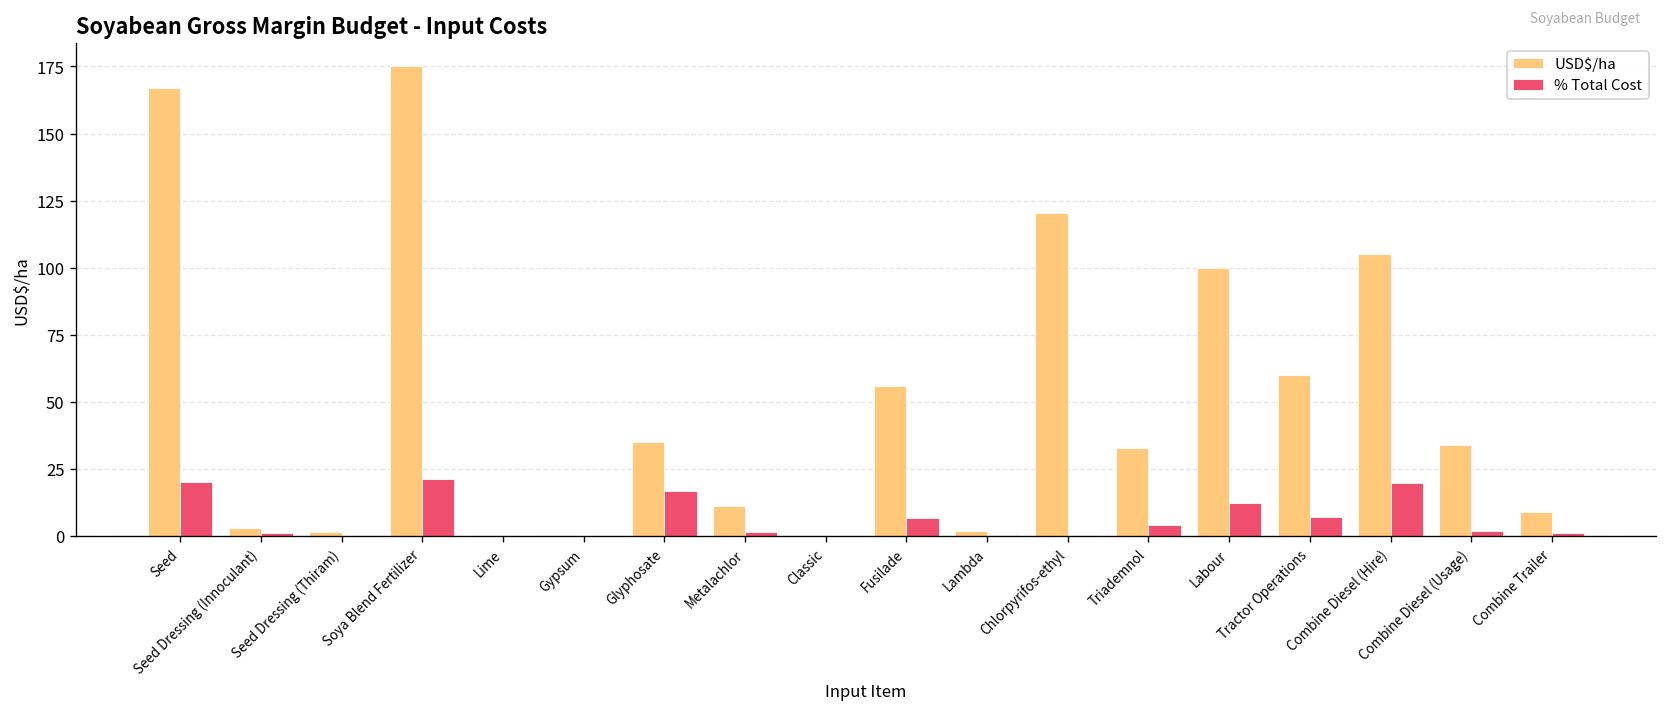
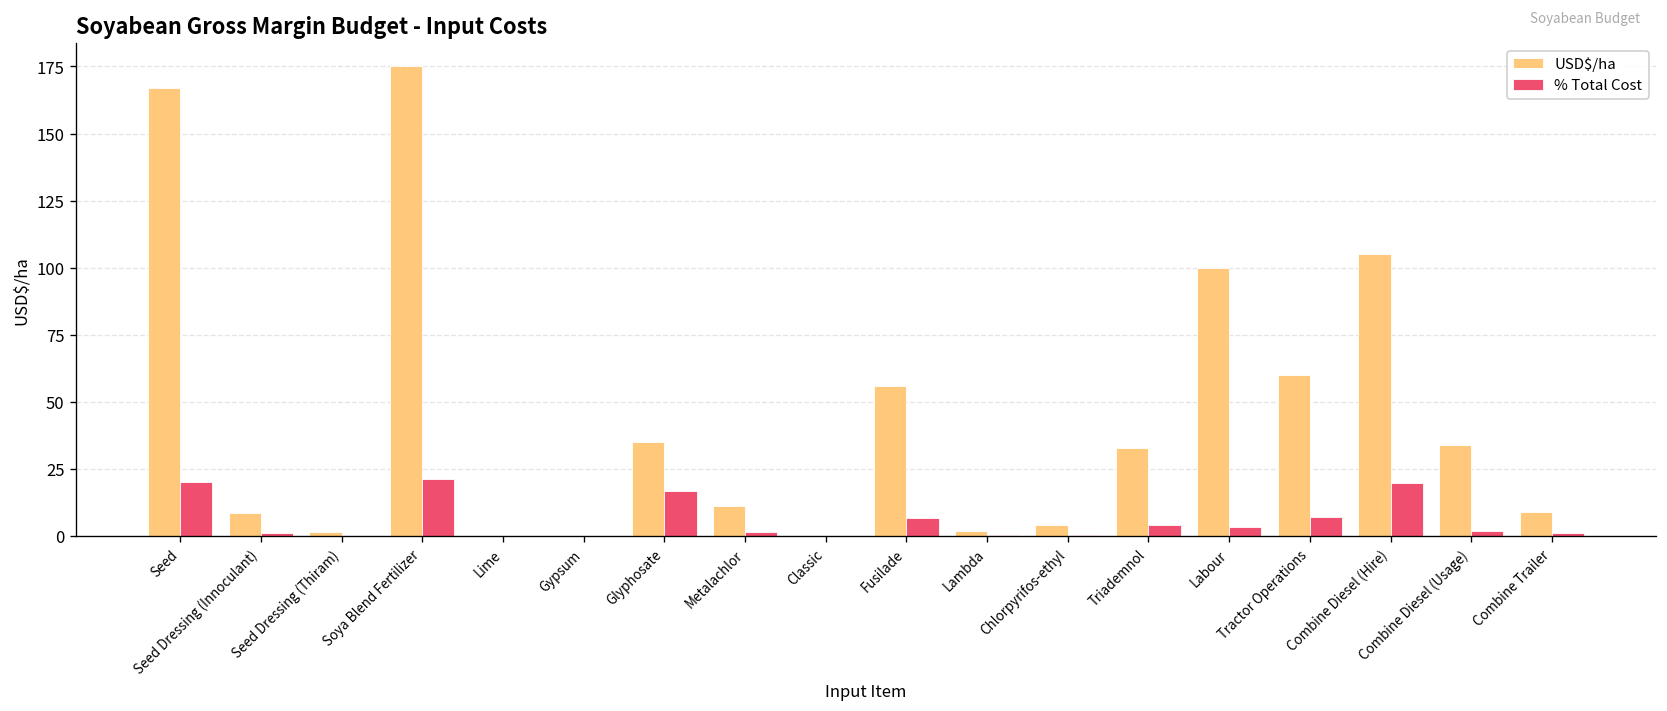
USD$/ha, Seed Dressing (Innoculant): 3 -> 9
USD$/ha, Chlorpyrifos-ethyl: 120 -> 4
% Total Cost, Labour: 12 -> 3
